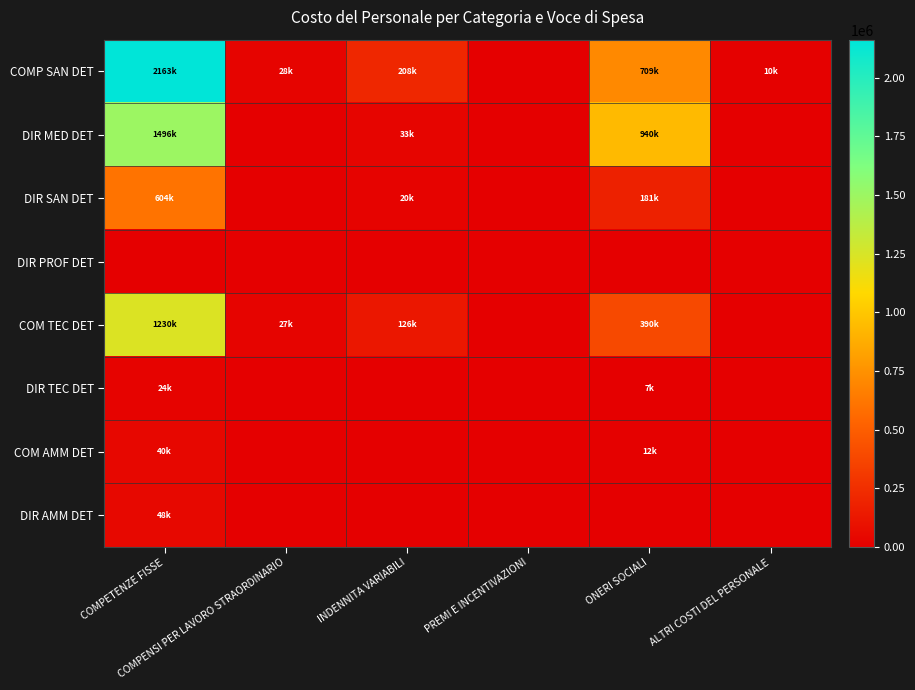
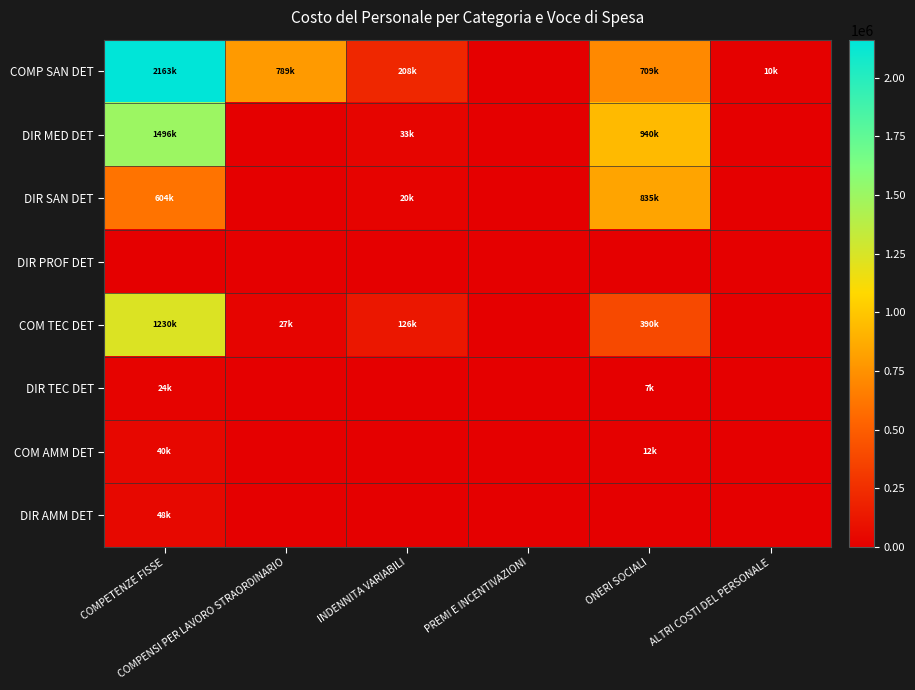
COMP SAN DET, COMPENSI PER LAVORO STRAORDINARIO: 28k -> 789k
DIR SAN DET, ONERI SOCIALI: 181k -> 835k
